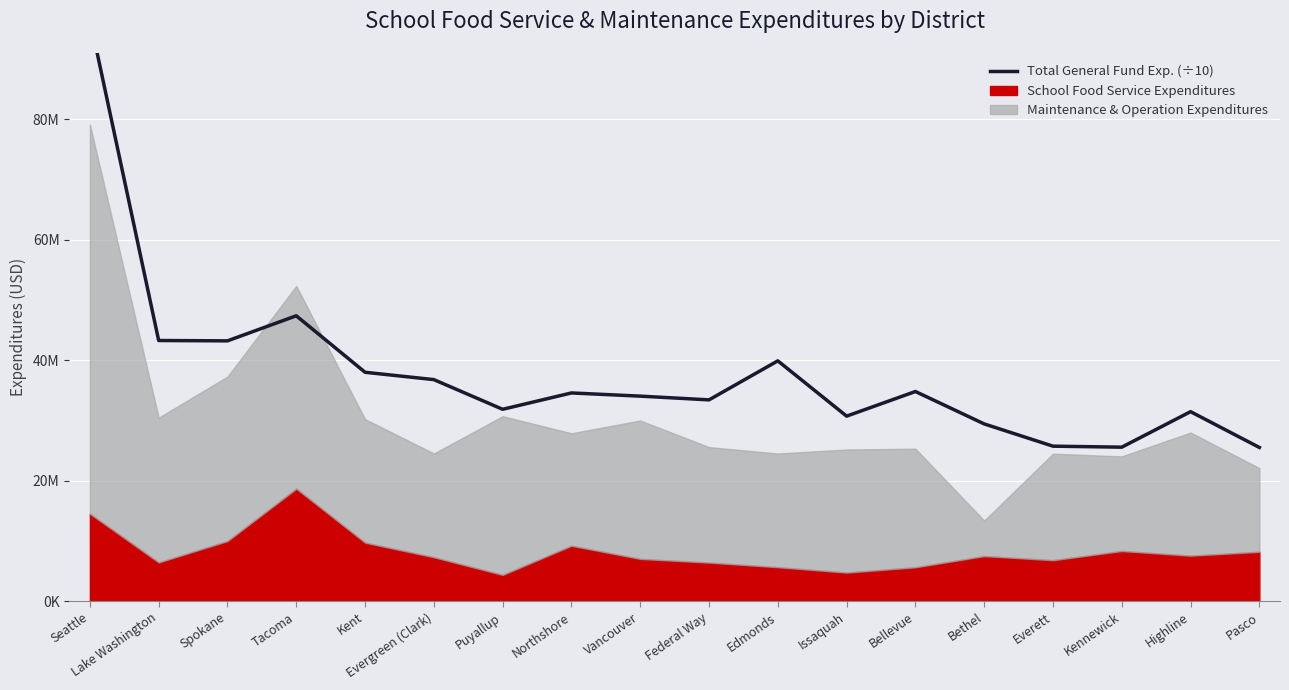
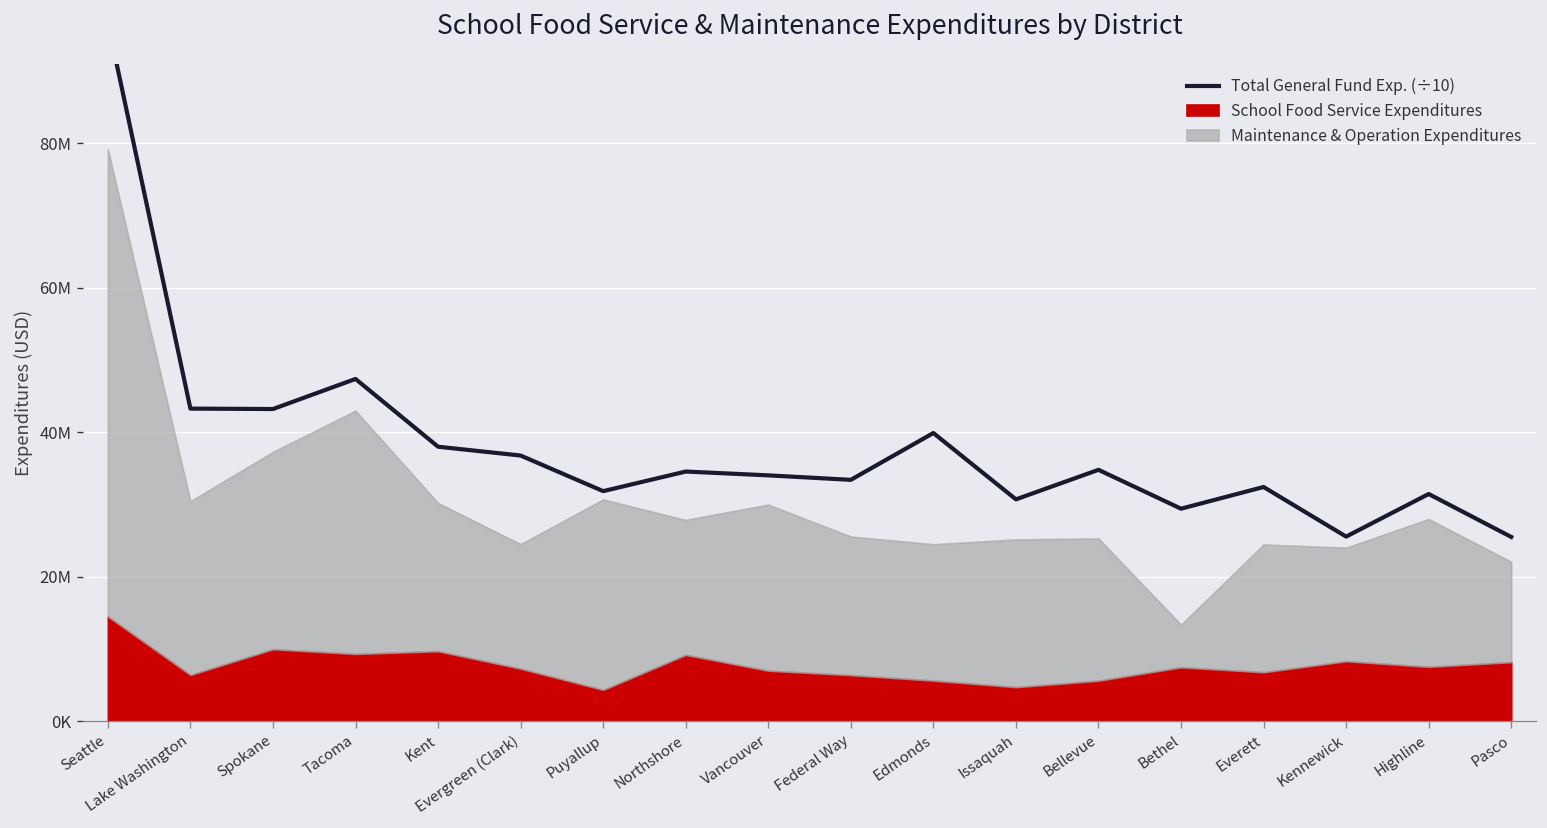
School Food Service Expenditures, Tacoma: 19000000 -> 9000000
Total General Fund Exp. (÷10), Everett: 26000000 -> 32000000
